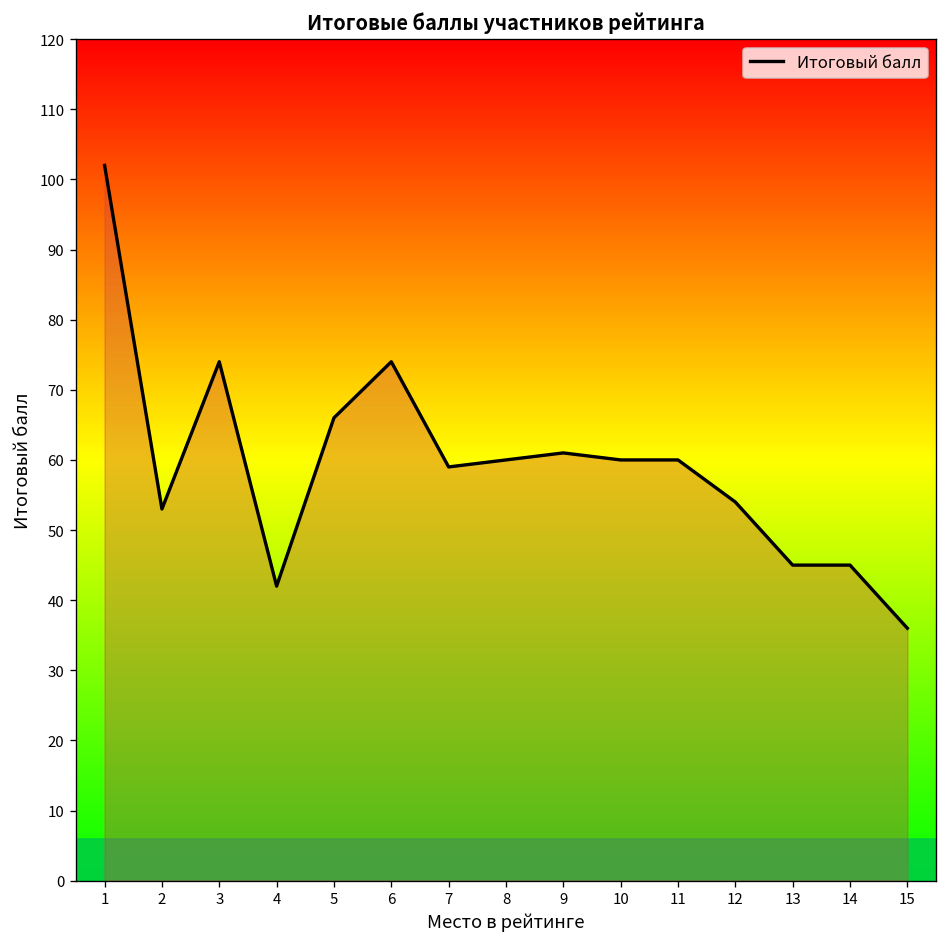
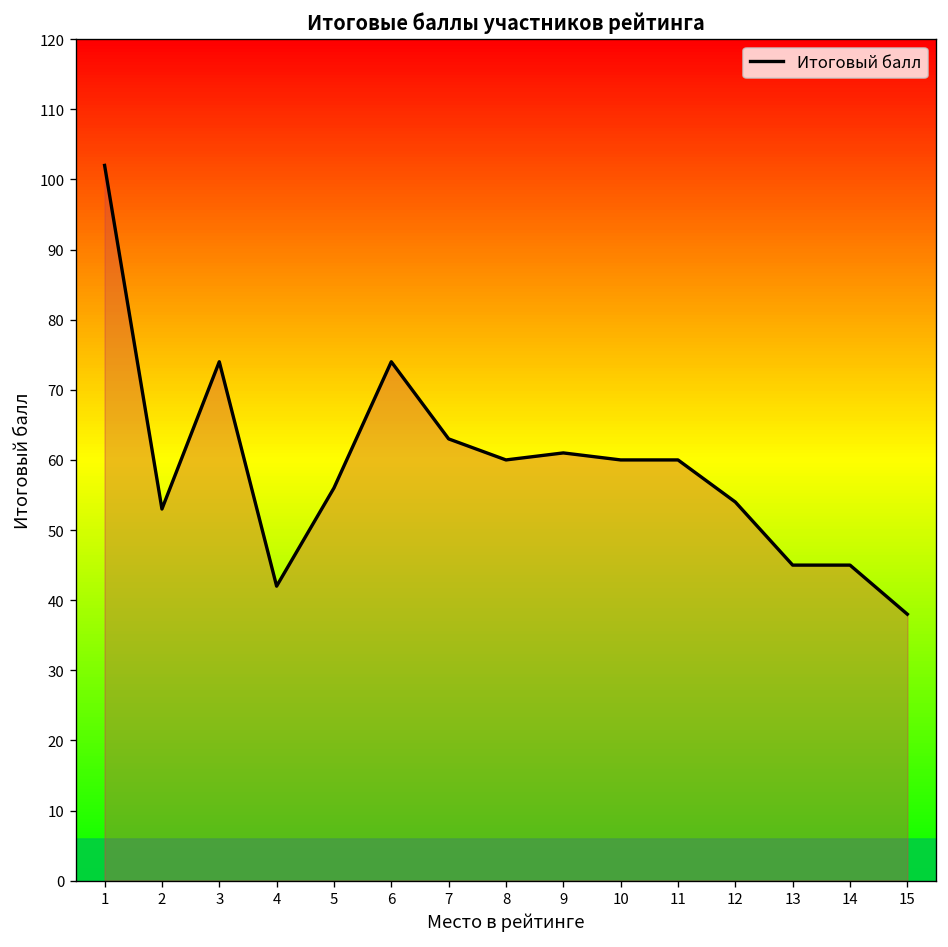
Итоговый балл, 5: 66 -> 56
Итоговый балл, 7: 59 -> 63
Итоговый балл, 15: 36 -> 38
